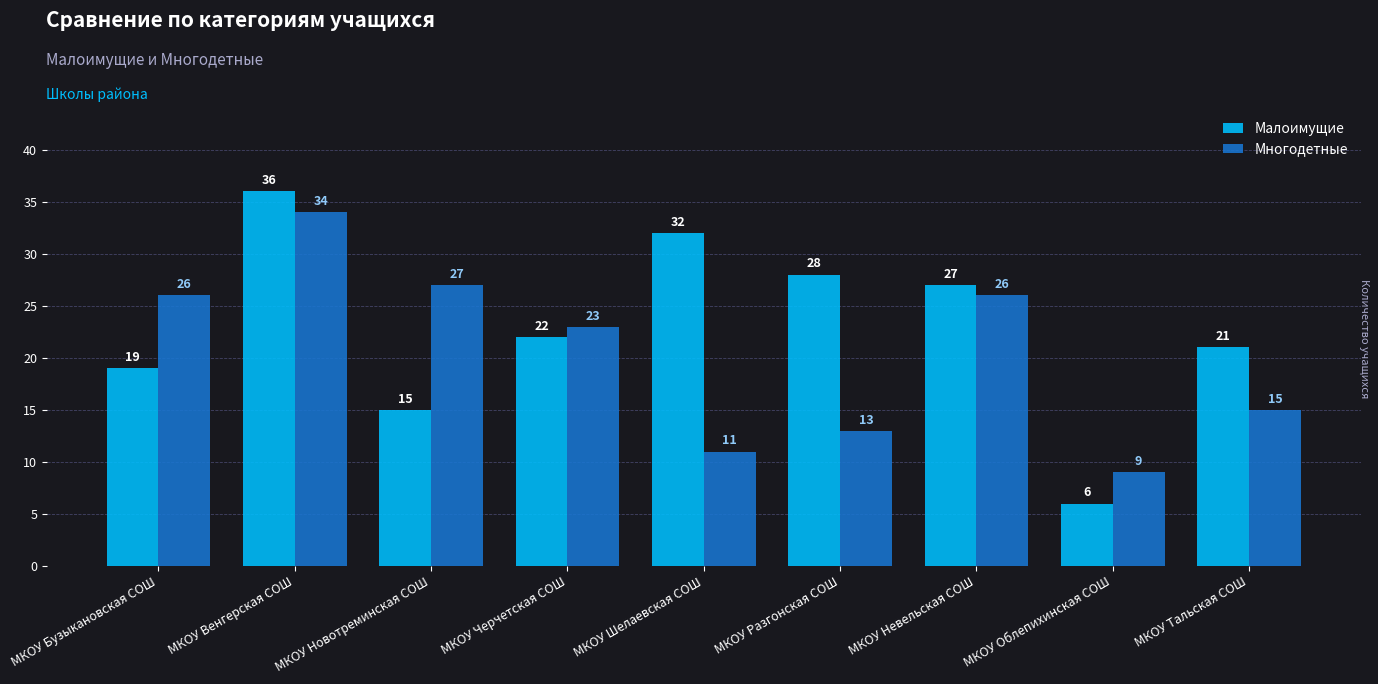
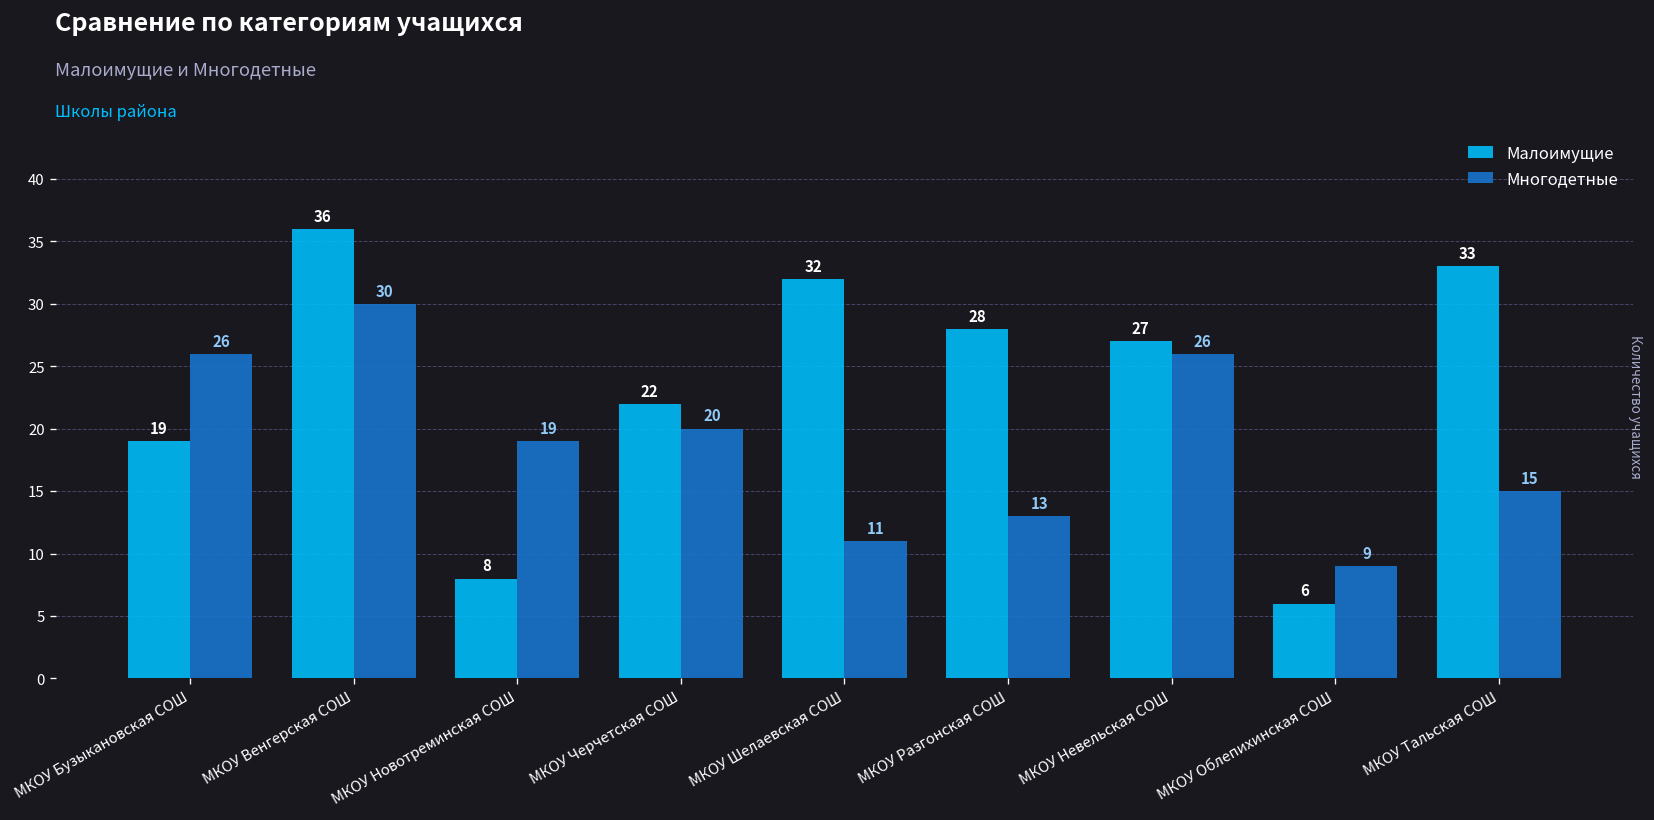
Многодетные, МКОУ Венгерская СОШ: 34 -> 30
Малоимущие, МКОУ Новотреминская СОШ: 15 -> 8
Многодетные, МКОУ Новотреминская СОШ: 27 -> 19
Многодетные, МКОУ Черчетская СОШ: 23 -> 20
Малоимущие, МКОУ Тальская СОШ: 21 -> 33
